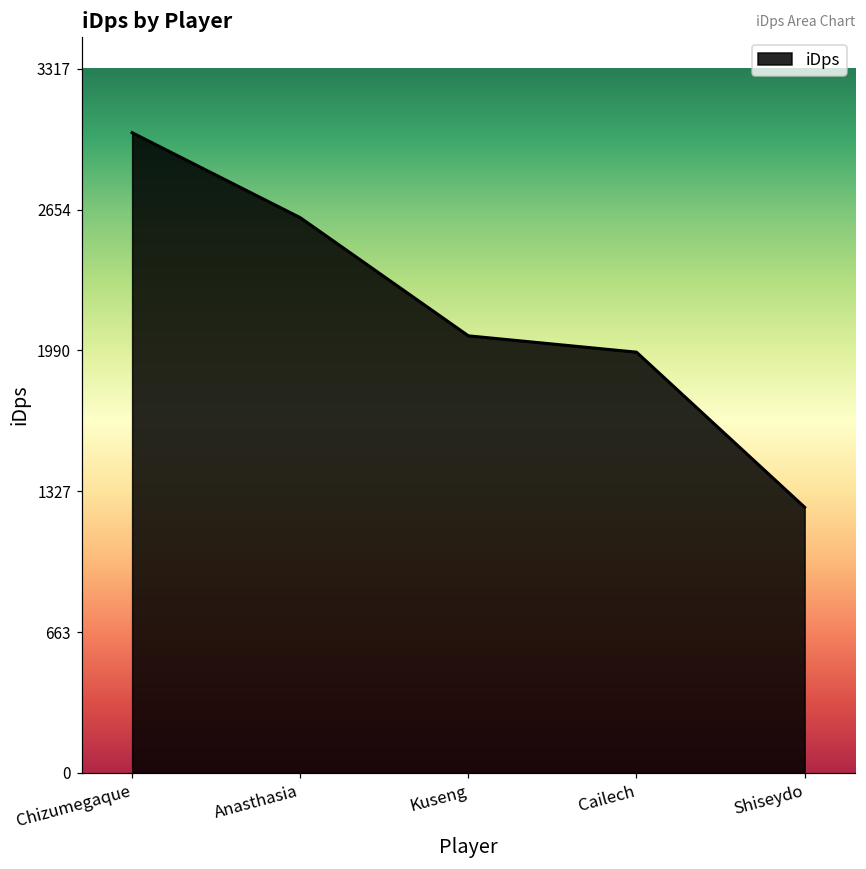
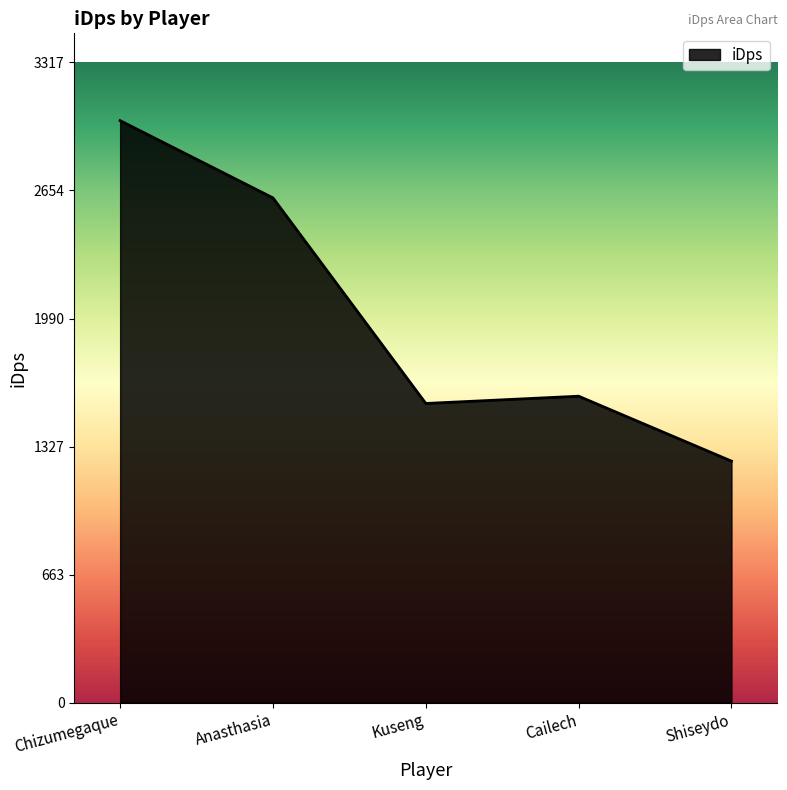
Kuseng: 2060 -> 1550
Cailech: 1980 -> 1590
